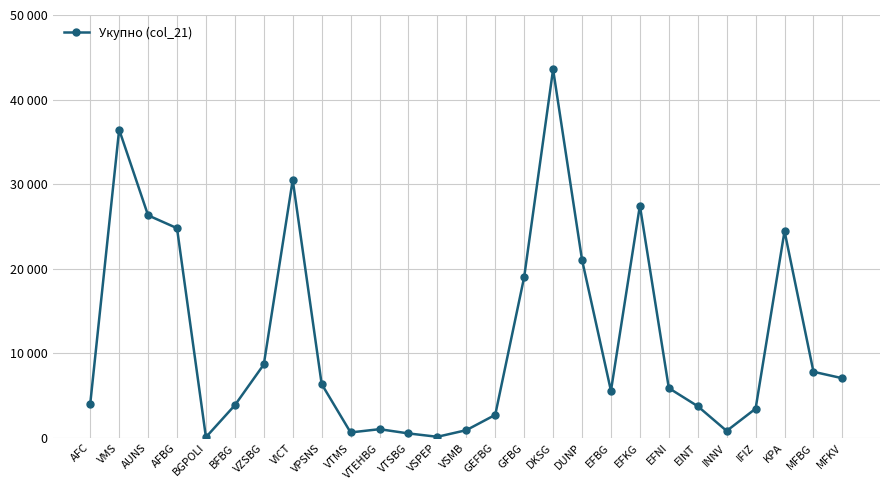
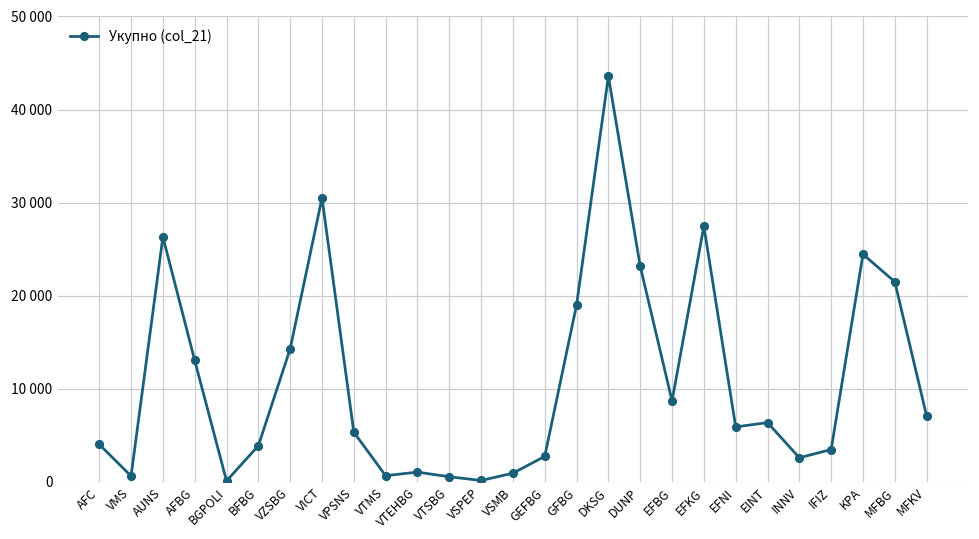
VMS: 36000 -> 1000
AFBG: 25000 -> 13000
VZSBG: 9000 -> 14000
VPSNS: 6000 -> 5000
DUNP: 21000 -> 23000
EFBG: 6000 -> 9000
EINT: 4000 -> 6000
INNV: 1000 -> 3000
MFBG: 8000 -> 21000
